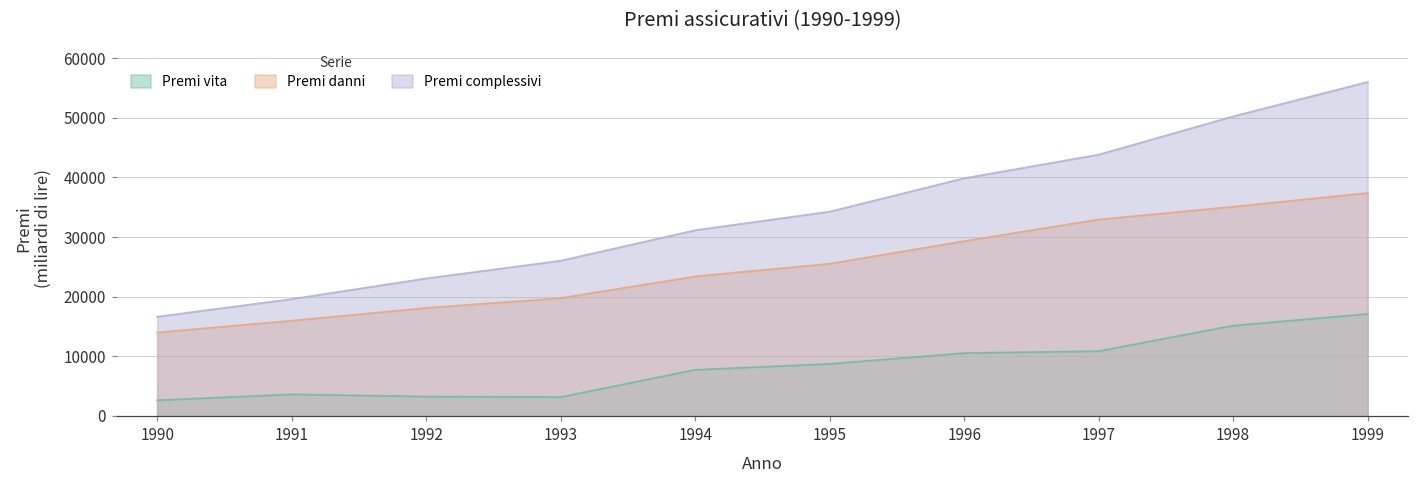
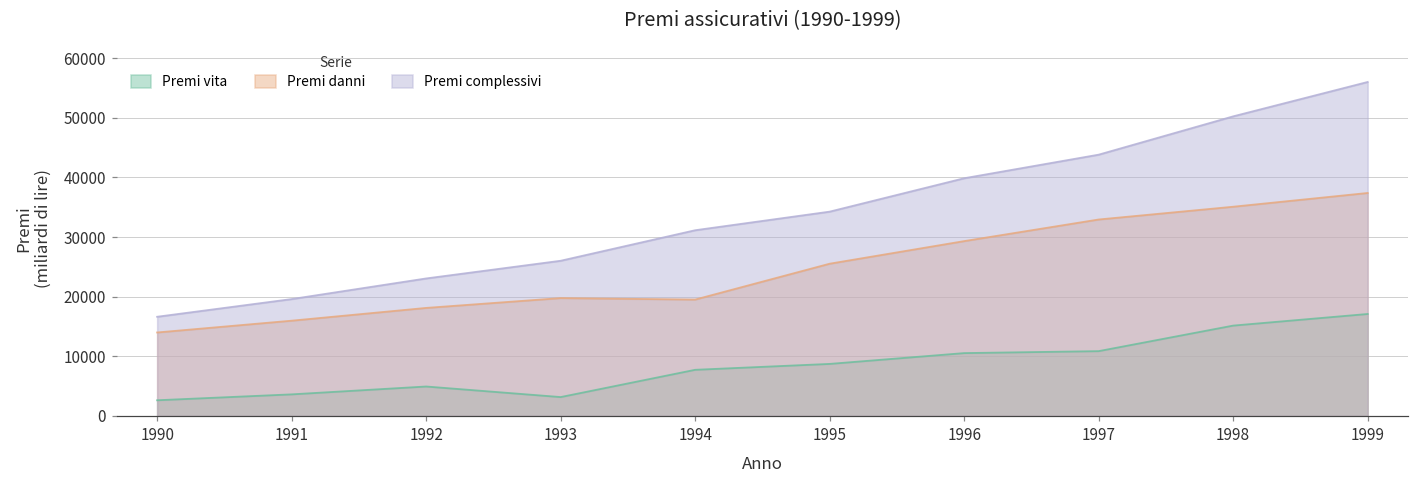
Premi vita, 1992: 3000 -> 5000
Premi danni, 1994: 23000 -> 20000
